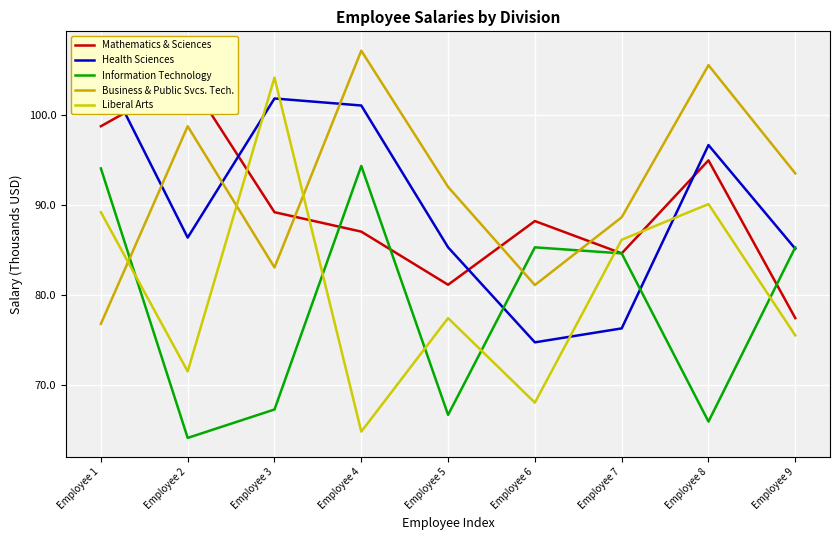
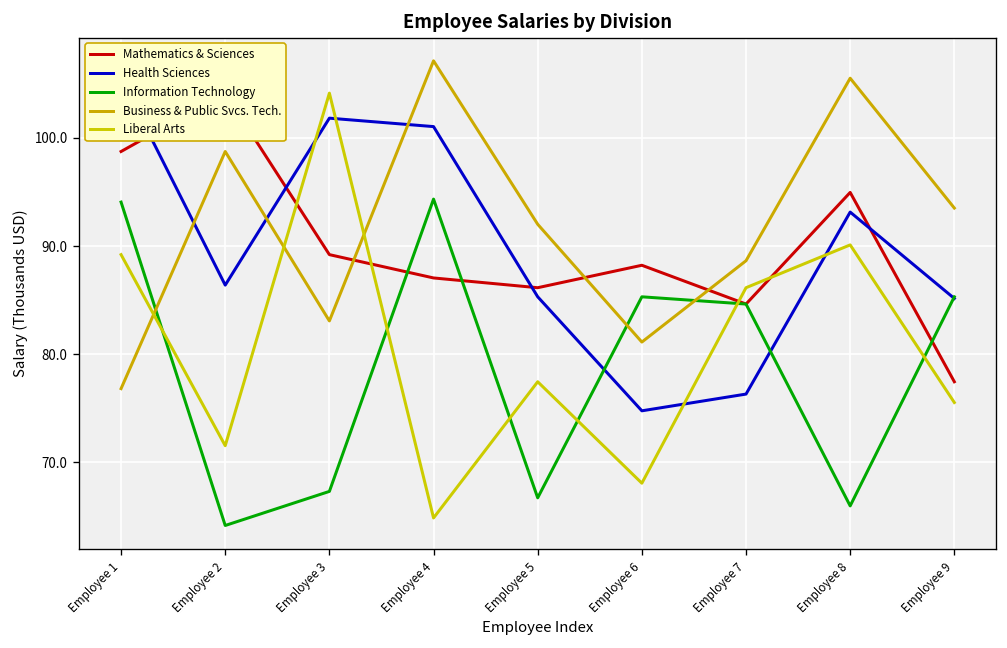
Mathematics & Sciences, Employee 5: 81 -> 86
Health Sciences, Employee 8: 97 -> 93
